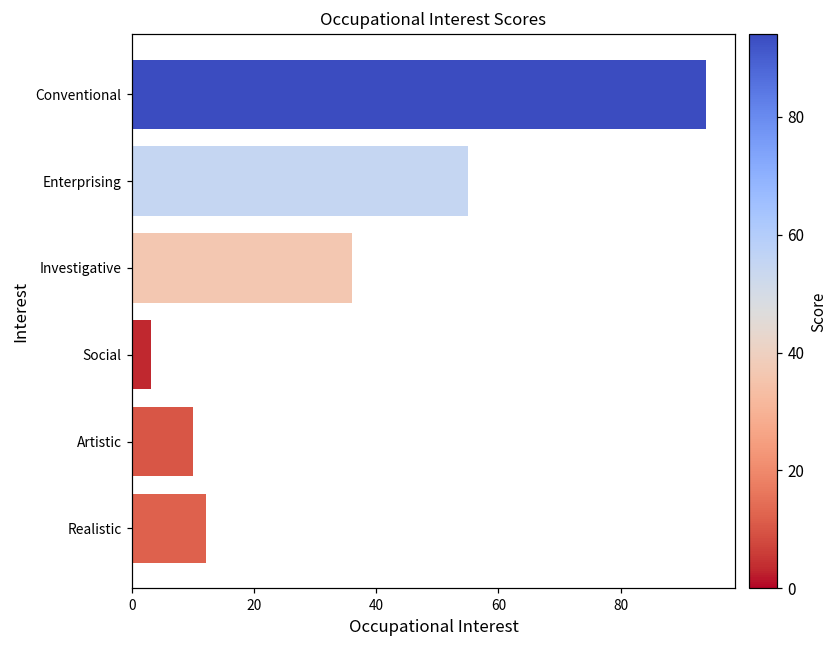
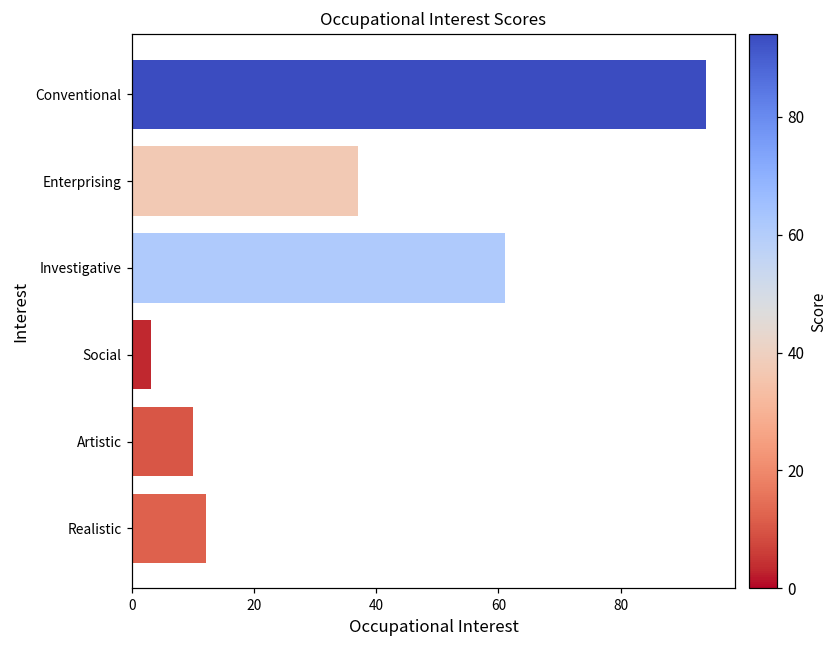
Enterprising: 55 -> 37
Investigative: 36 -> 61
